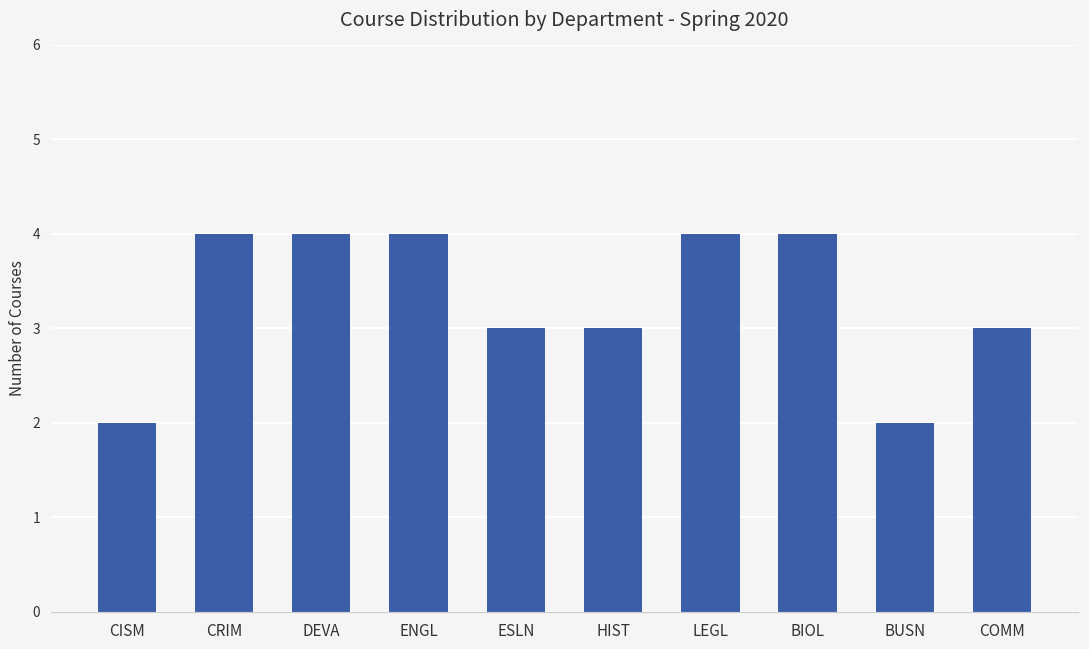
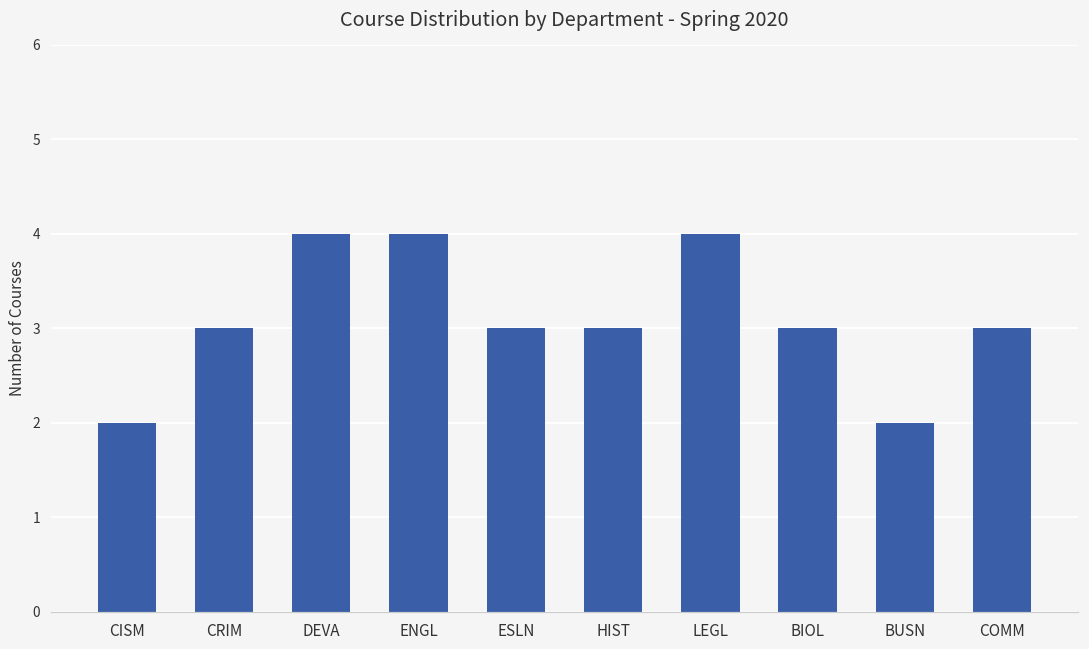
CRIM: 4 -> 3
BIOL: 4 -> 3
